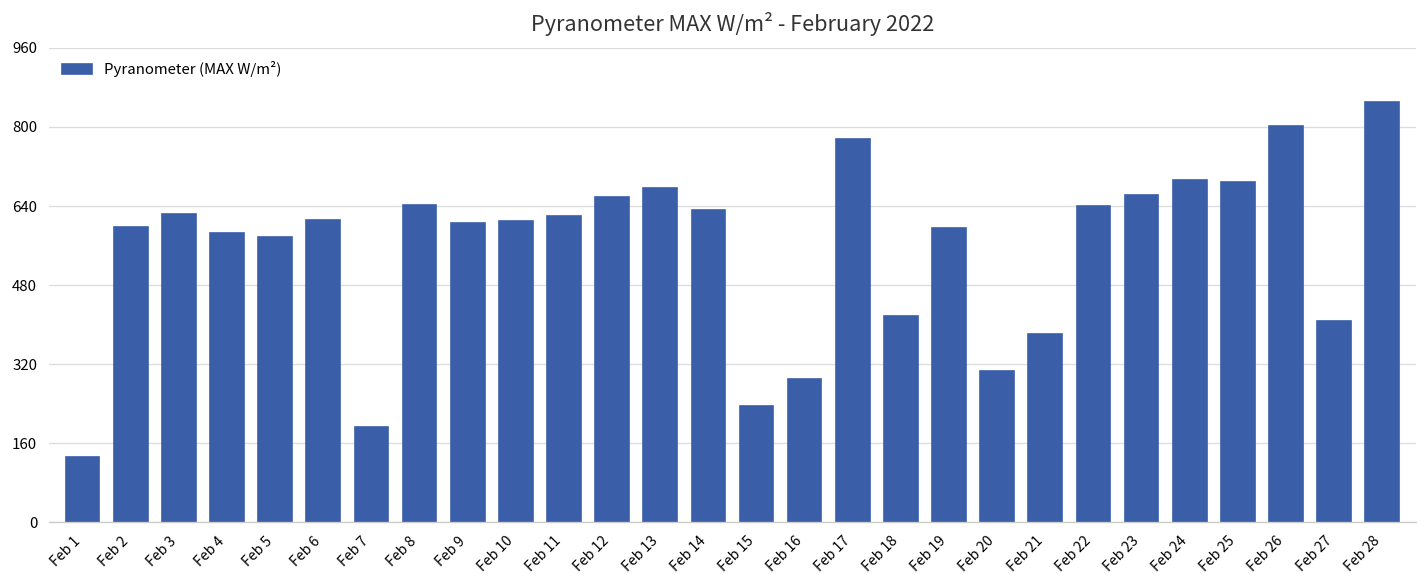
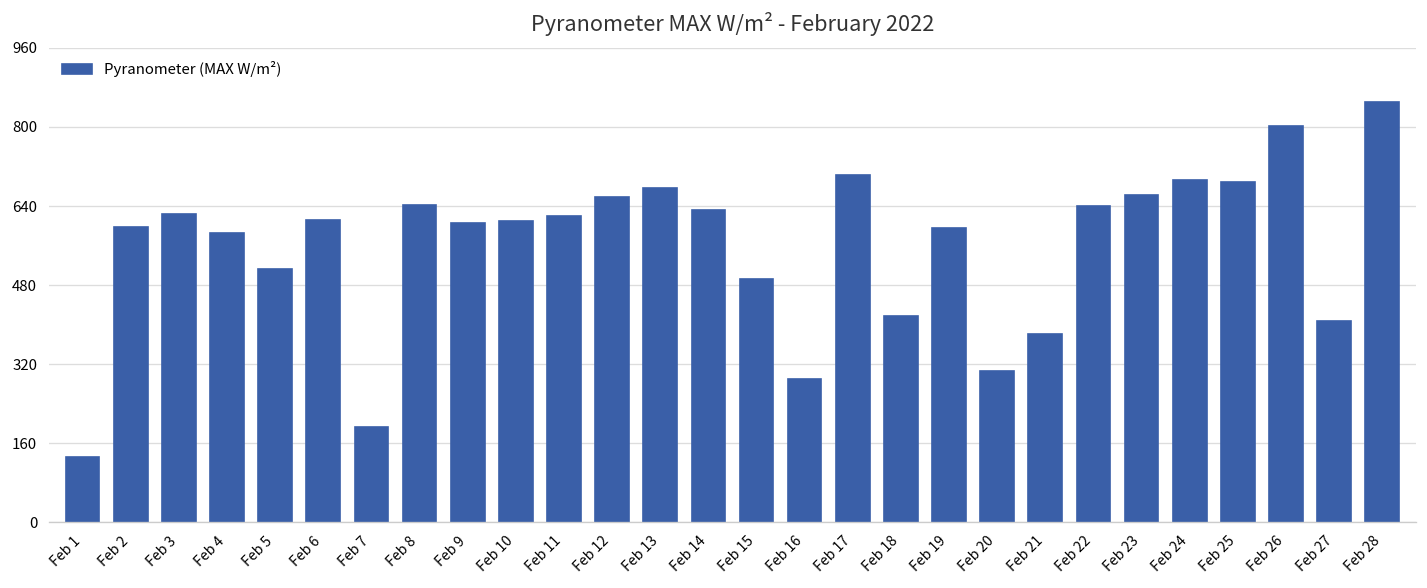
Feb 5: 580 -> 510
Feb 15: 240 -> 490
Feb 17: 780 -> 700
